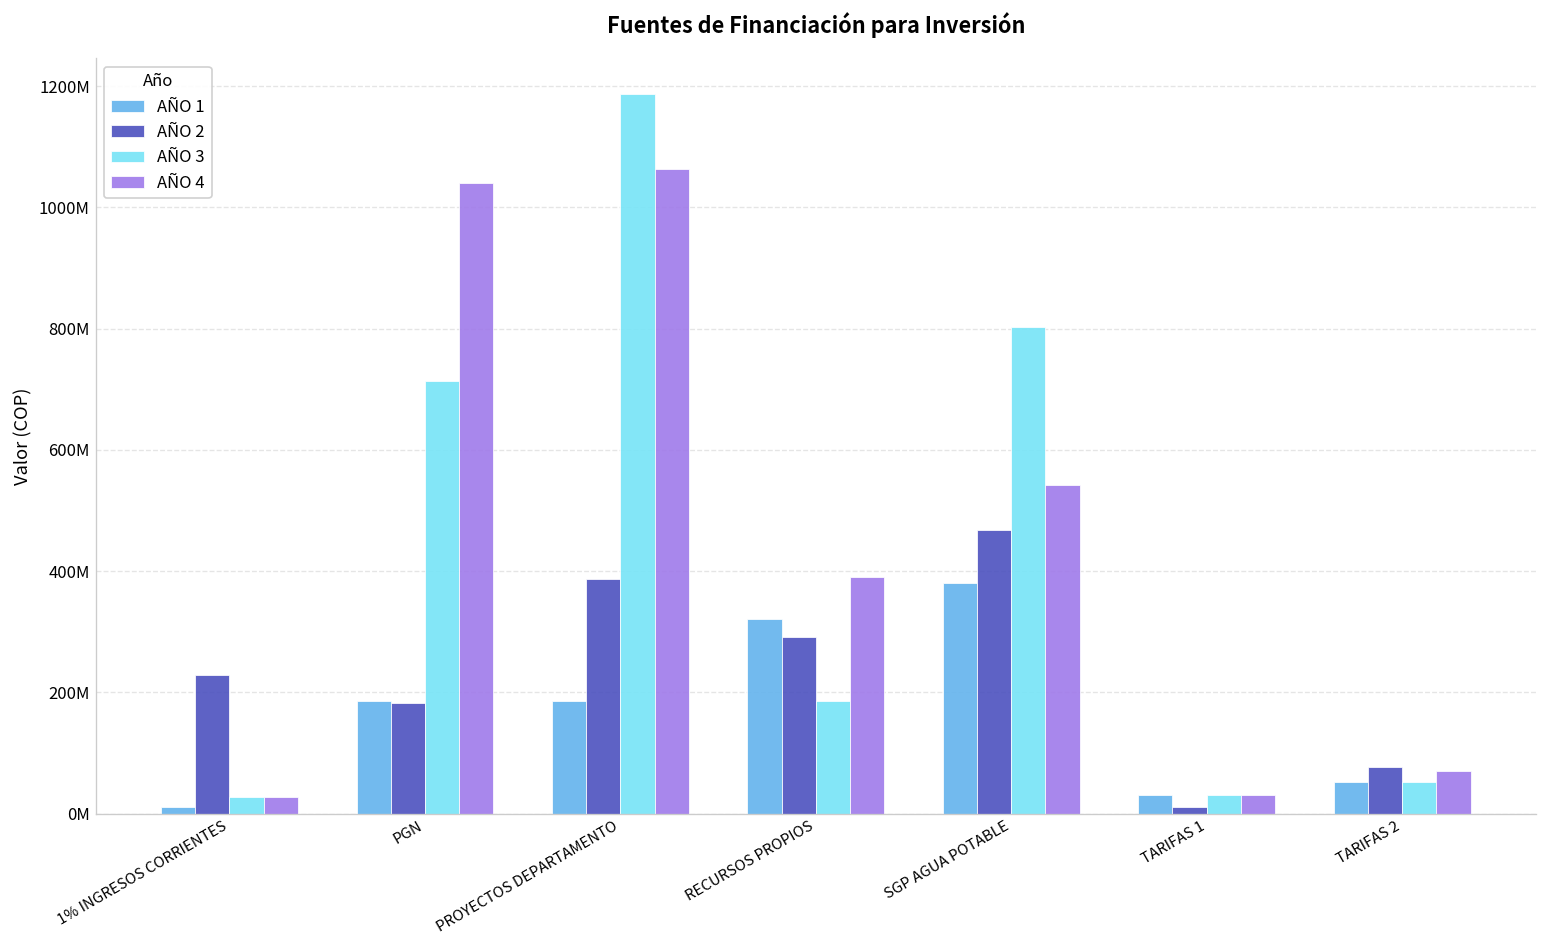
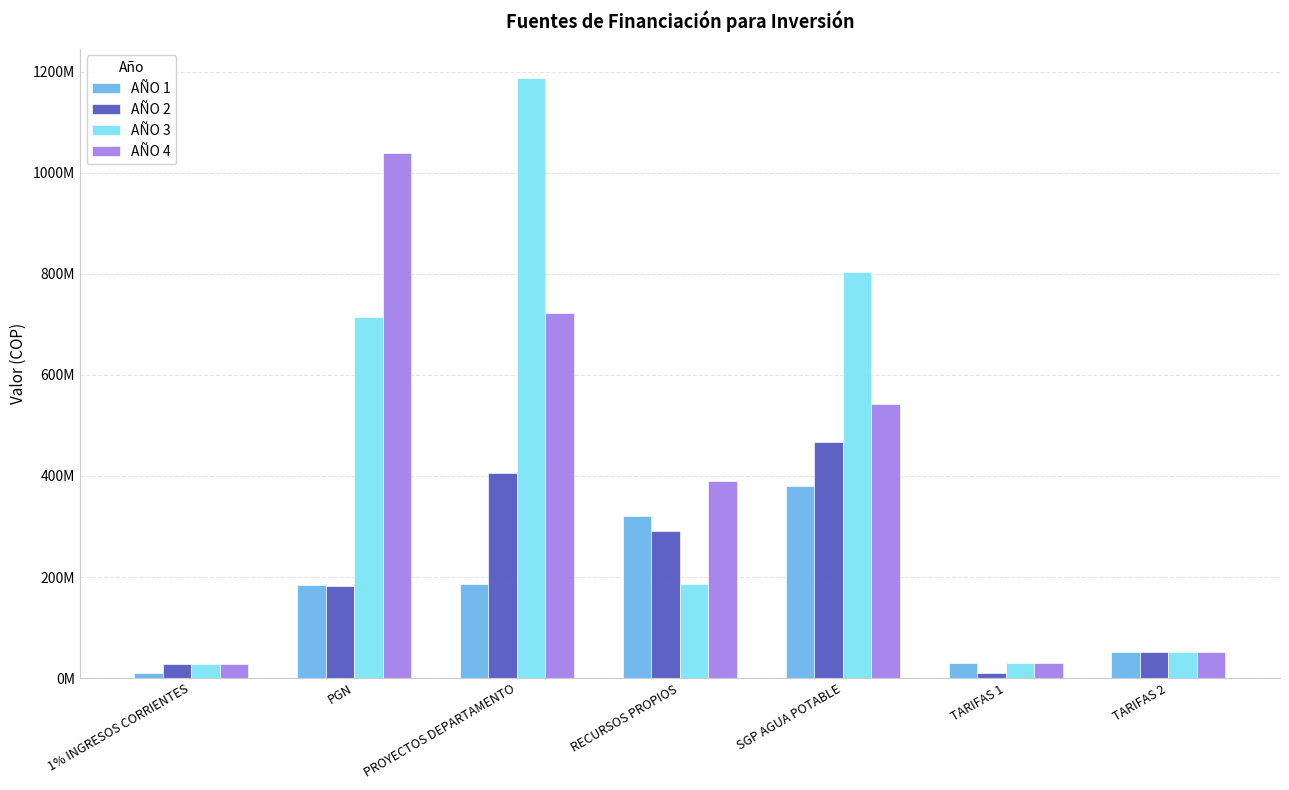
AÑO 2, 1% INGRESOS CORRIENTES: 230000000 -> 30000000
AÑO 2, PROYECTOS DEPARTAMENTO: 390000000 -> 410000000
AÑO 4, PROYECTOS DEPARTAMENTO: 1060000000 -> 720000000
AÑO 2, TARIFAS 2: 80000000 -> 50000000
AÑO 4, TARIFAS 2: 70000000 -> 50000000
